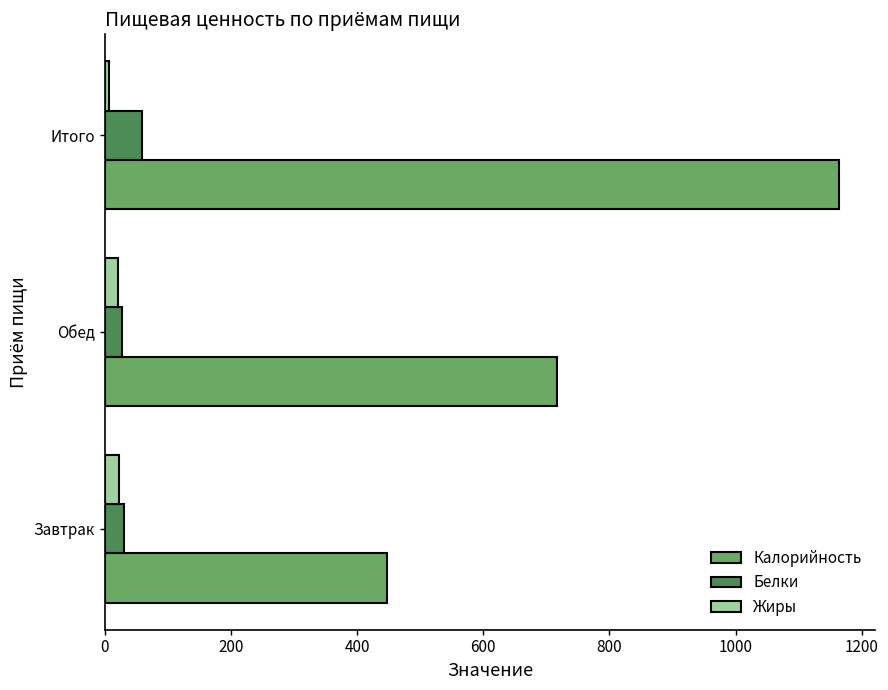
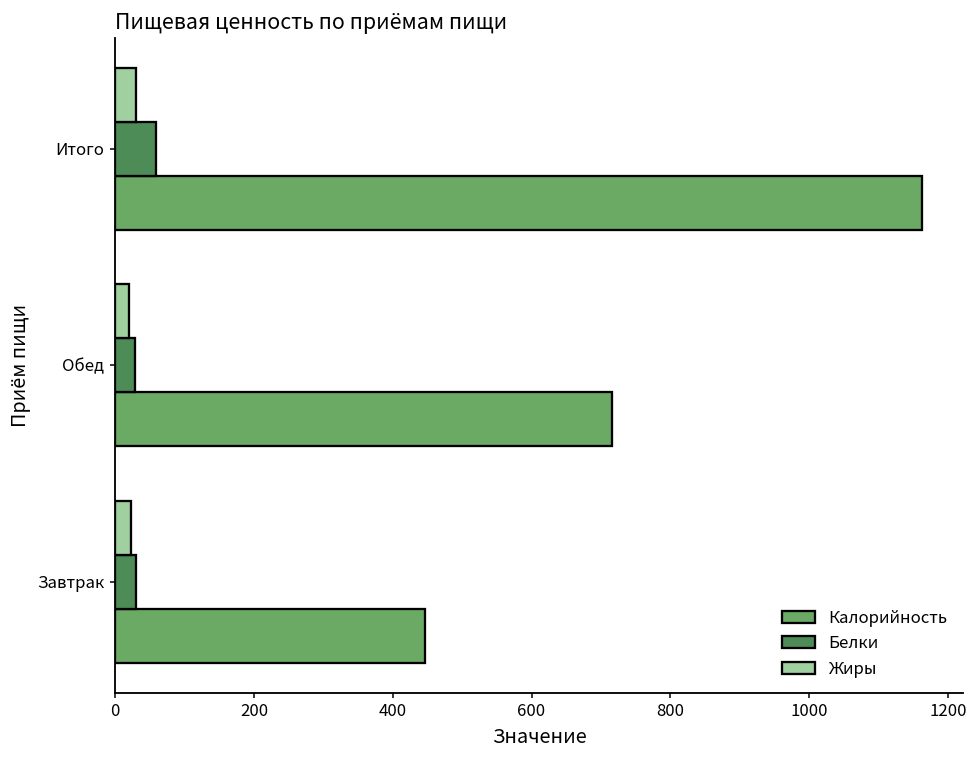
Жиры, Итого: 10 -> 30
